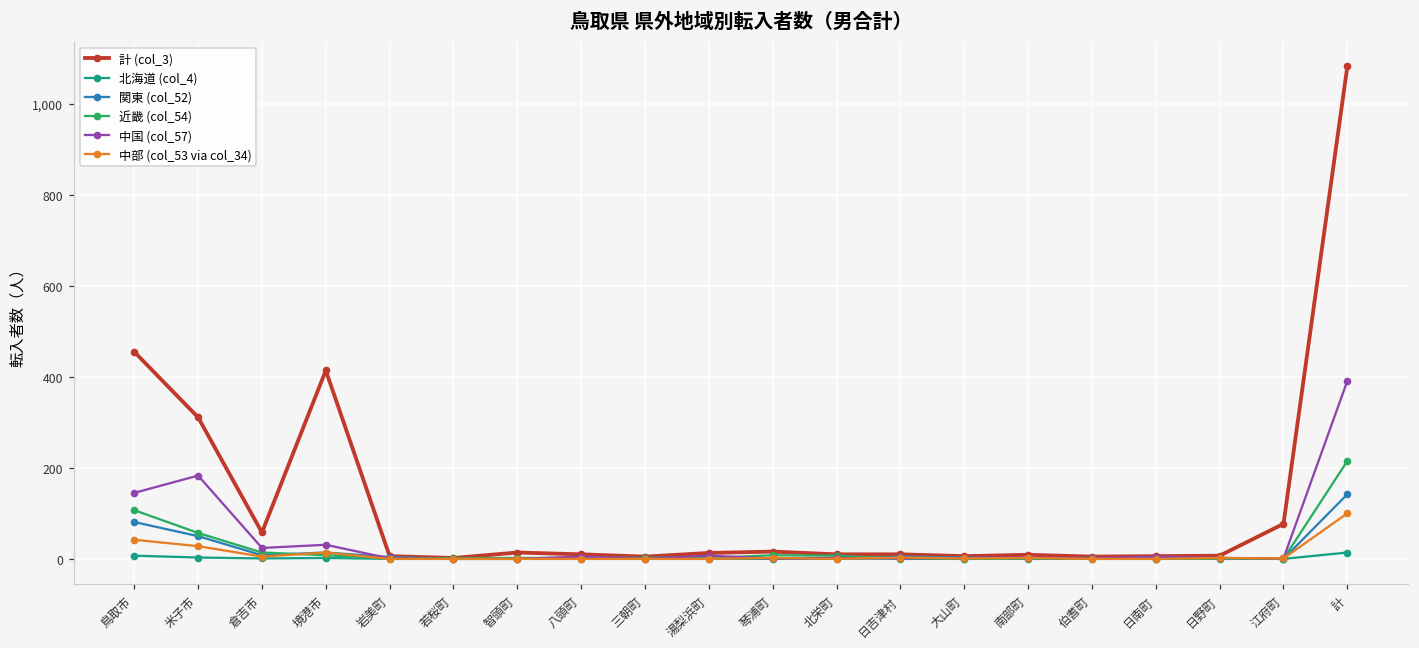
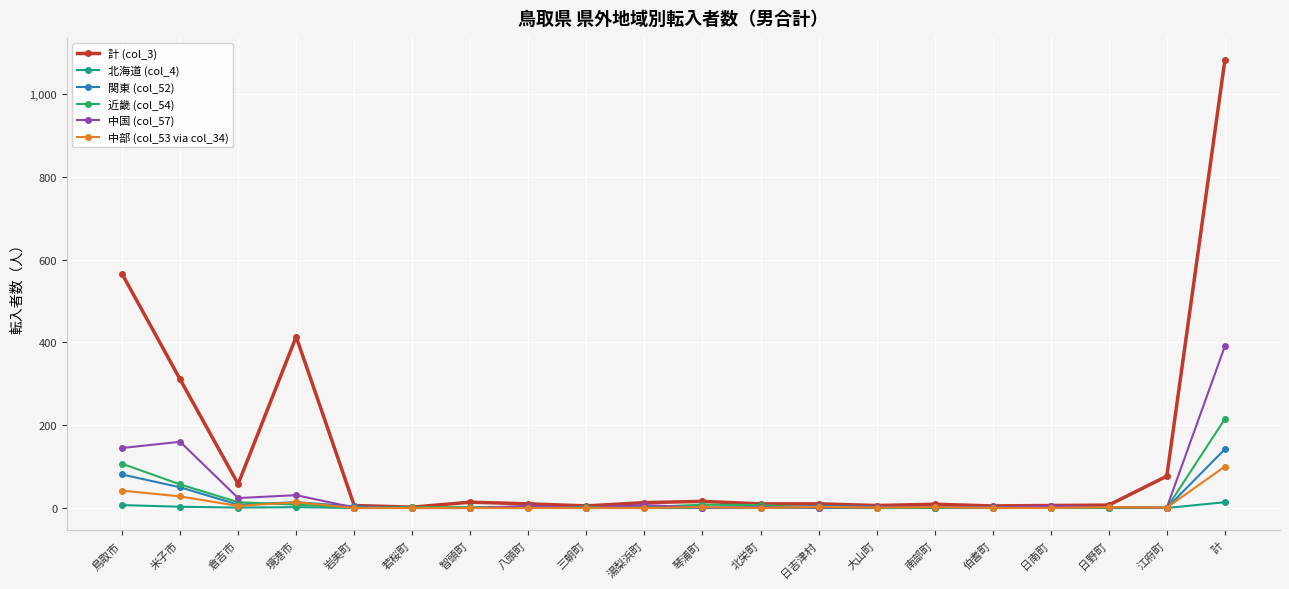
計 (col_3), 鳥取市: 460 -> 570
中国 (col_57), 米子市: 180 -> 160
